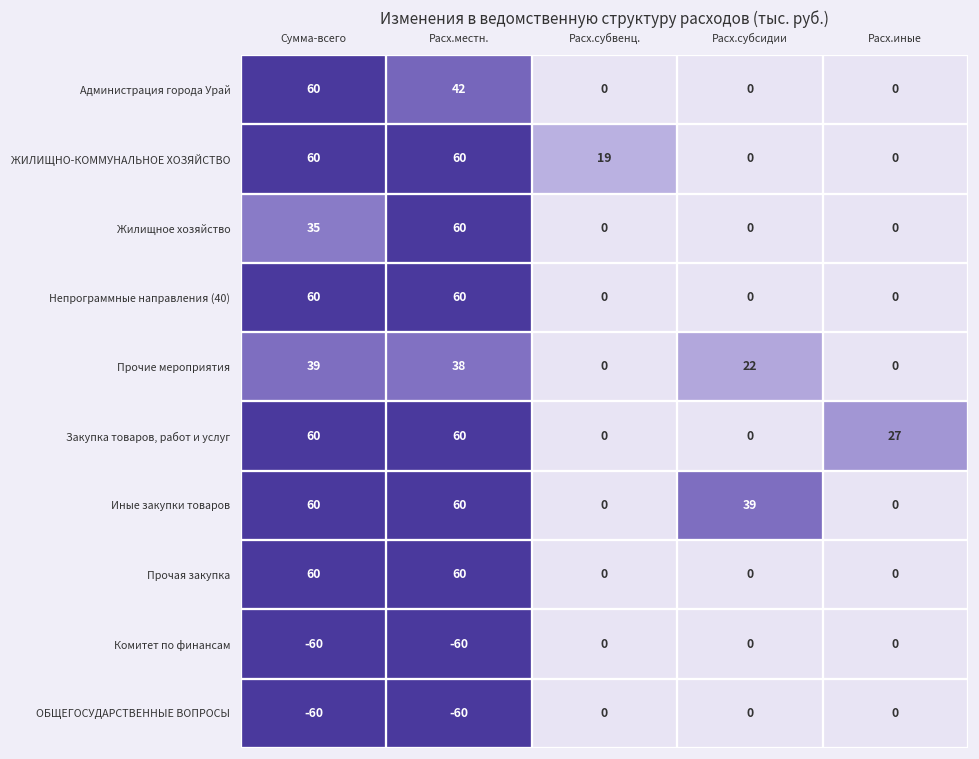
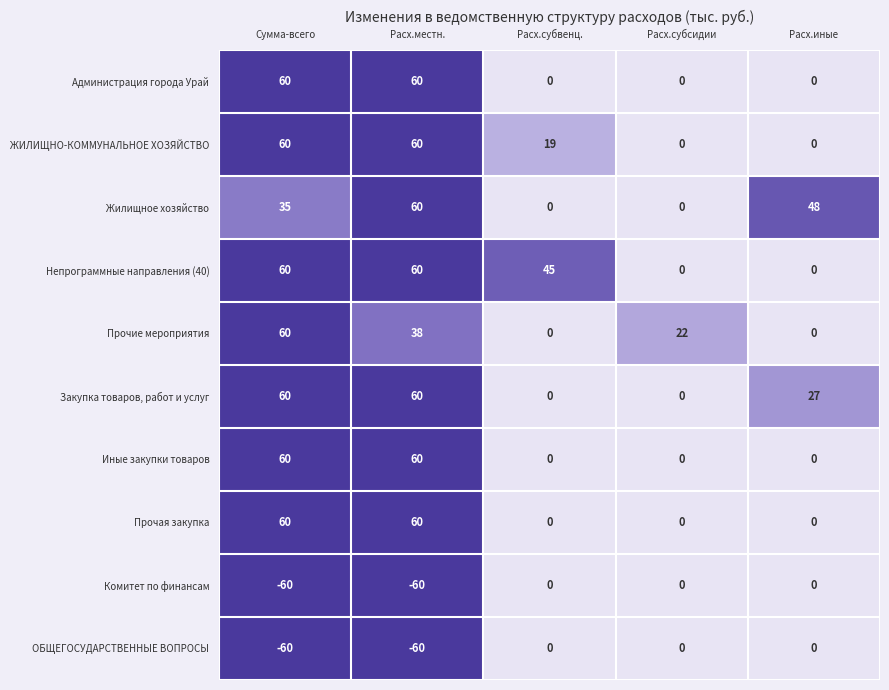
Администрация города Урай, Расх.местн.: 42 -> 60
Жилищное хозяйство, Расх.иные: 0 -> 48
Непрограммные направления (40), Расх.субвенц.: 0 -> 45
Прочие мероприятия, Сумма-всего: 39 -> 60
Иные закупки товаров, Расх.субсидии: 39 -> 0
